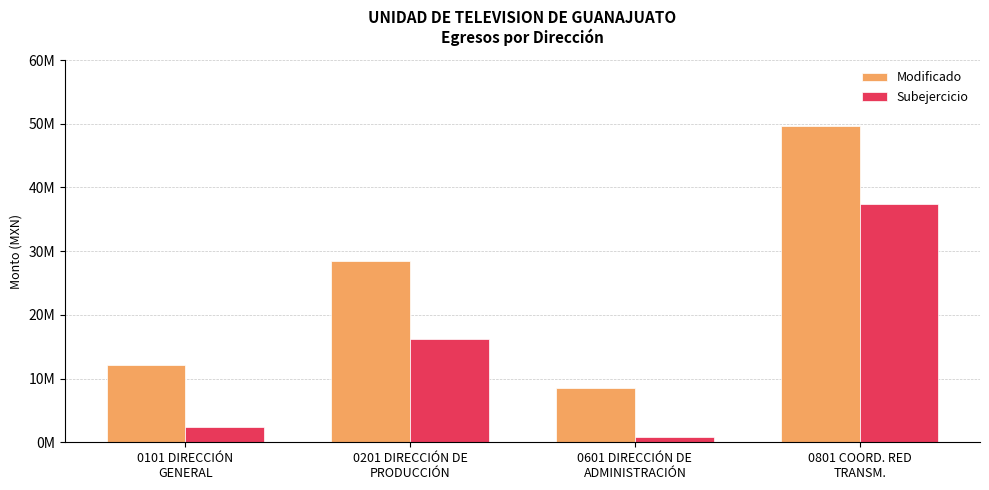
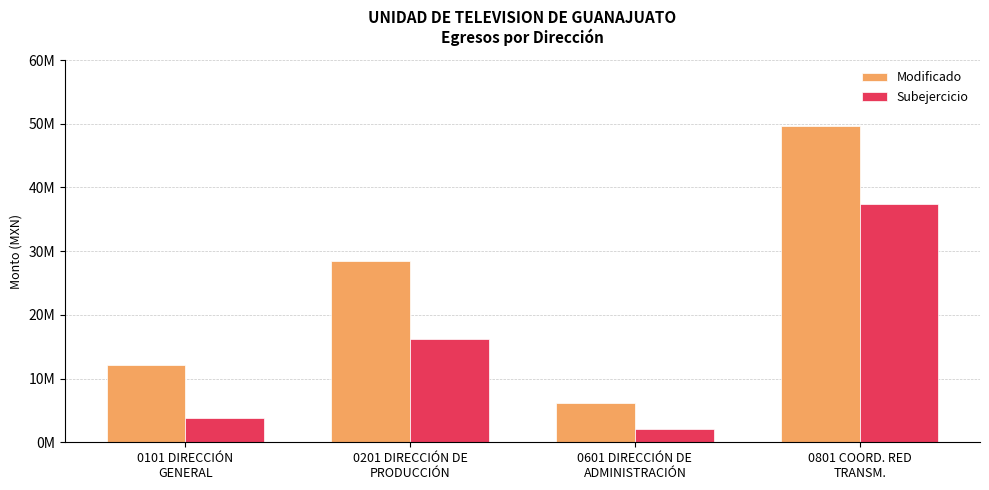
Subejercicio, 0101 DIRECCIÓN GENERAL: 2000000 -> 4000000
Modificado, 0601 DIRECCIÓN DE ADMINISTRACIÓN: 8000000 -> 6000000
Subejercicio, 0601 DIRECCIÓN DE ADMINISTRACIÓN: 1000000 -> 2000000
